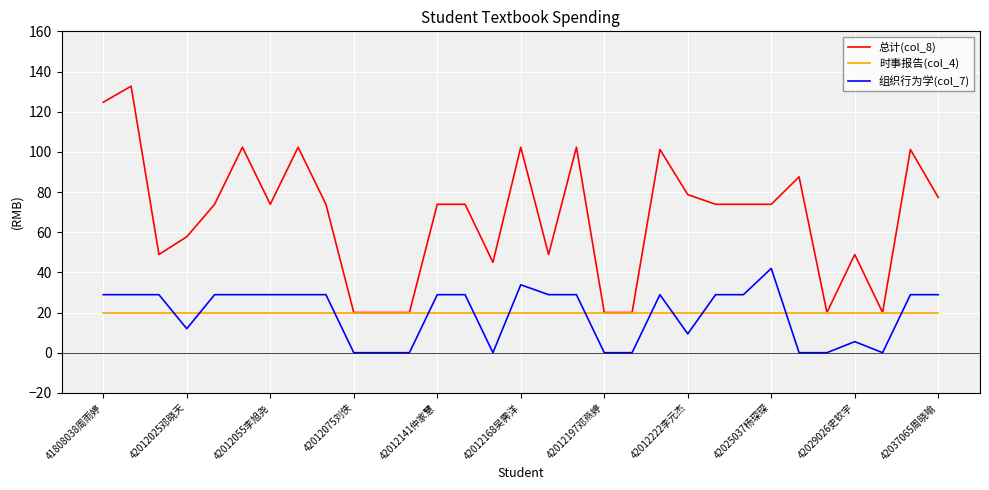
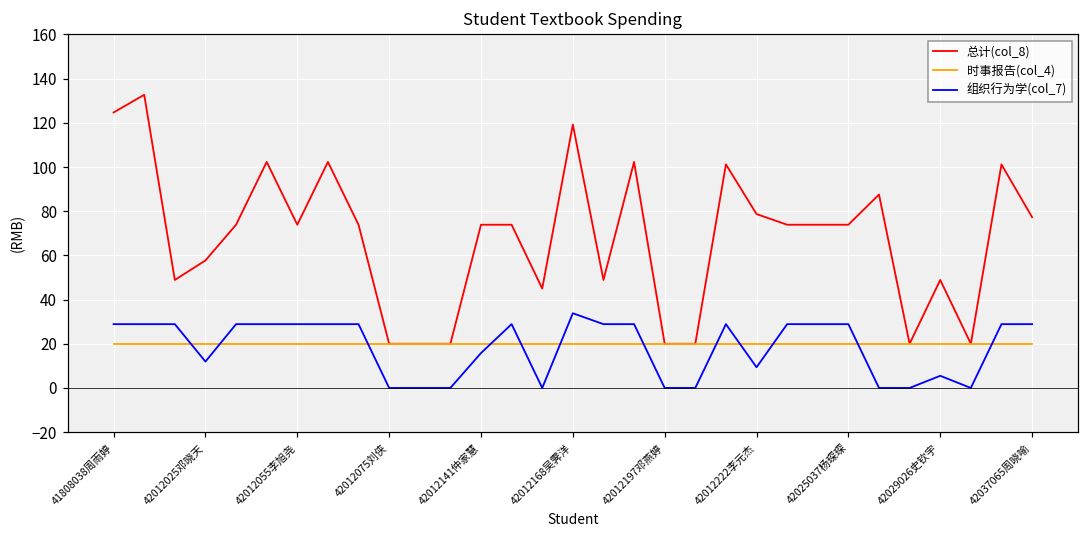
组织行为学(col_7), 42012141仲家慧: 29 -> 16
总计(col_8), 42012168吴霁洋: 102 -> 119
组织行为学(col_7), 42025037杨琛琛: 42 -> 29
